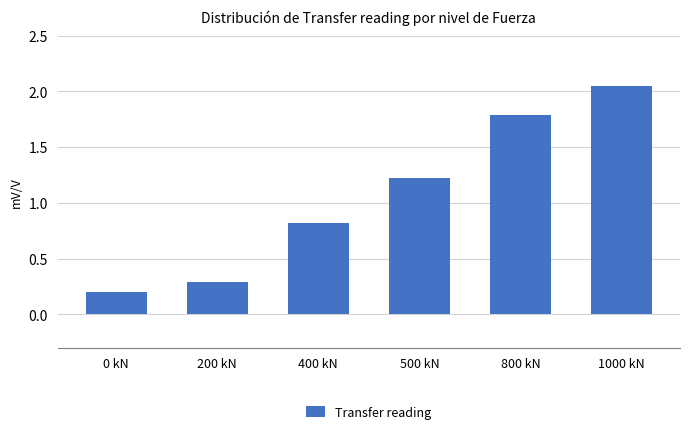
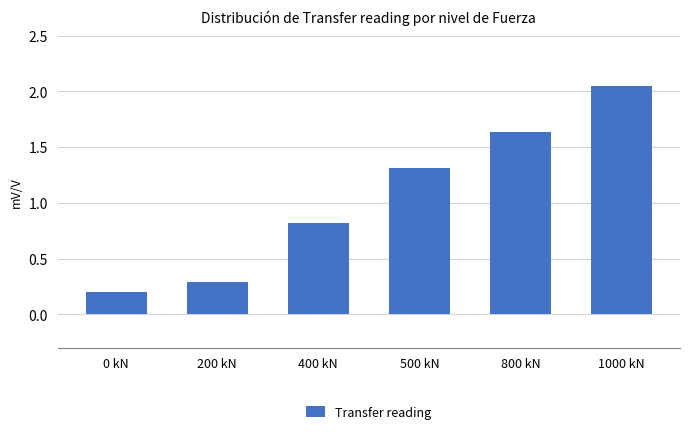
500 kN: 1.23 -> 1.31
800 kN: 1.79 -> 1.64
